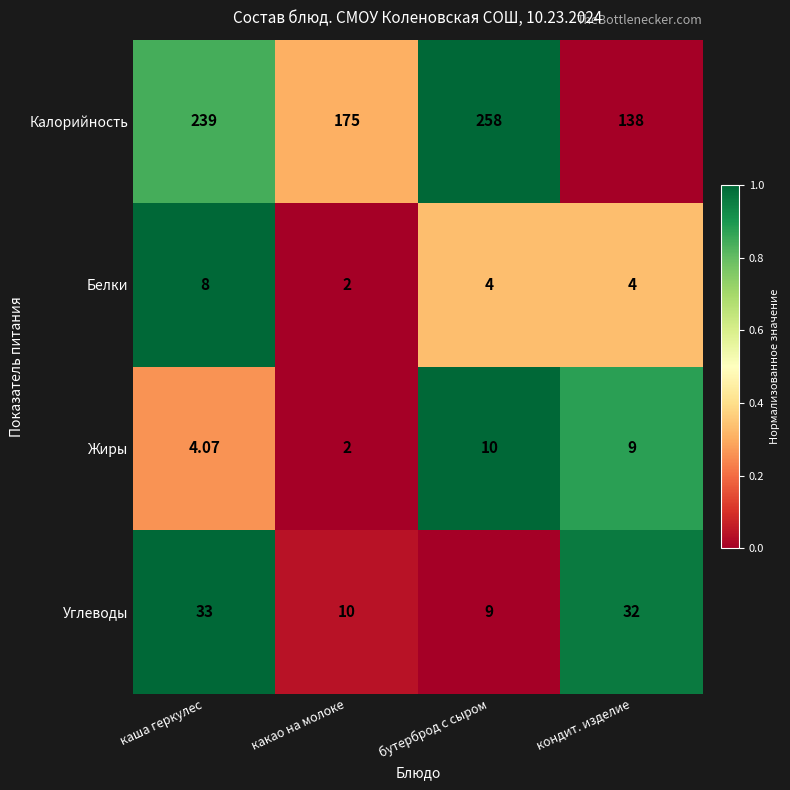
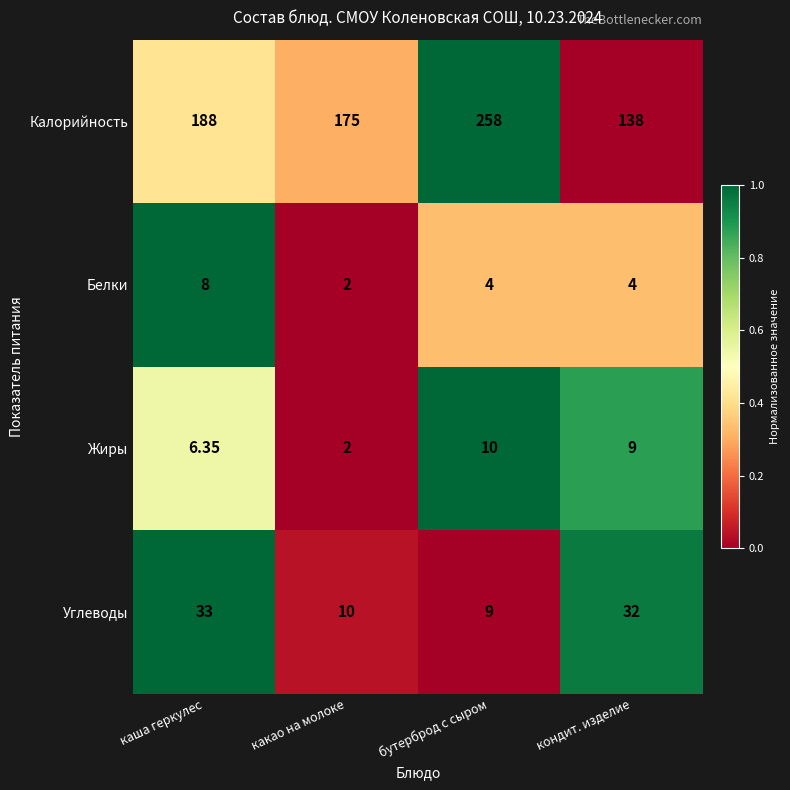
Калорийность, каша геркулес: 239 -> 188
Жиры, каша геркулес: 4.07 -> 6.35
